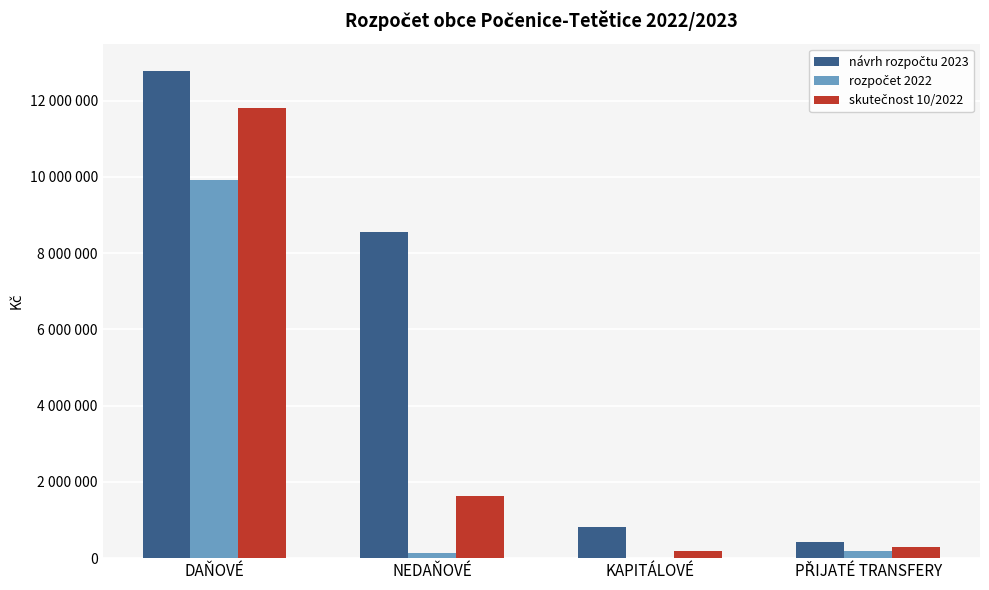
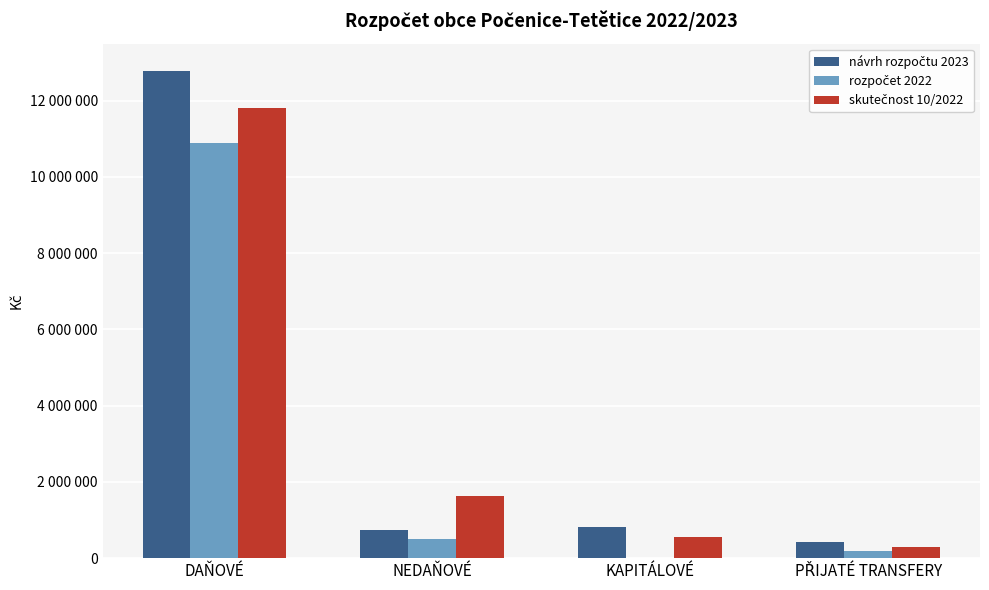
rozpočet 2022, DAŇOVÉ: 9900000 -> 10900000
návrh rozpočtu 2023, NEDAŇOVÉ: 8600000 -> 700000
rozpočet 2022, NEDAŇOVÉ: 100000 -> 500000
skutečnost 10/2022, KAPITÁLOVÉ: 200000 -> 600000
